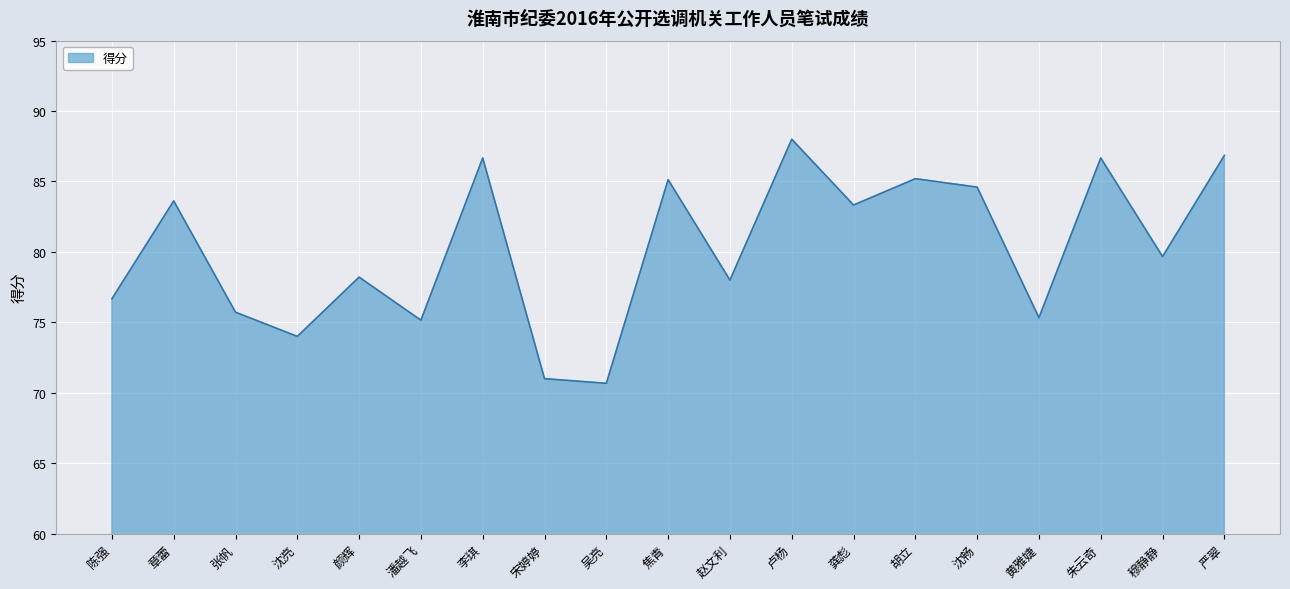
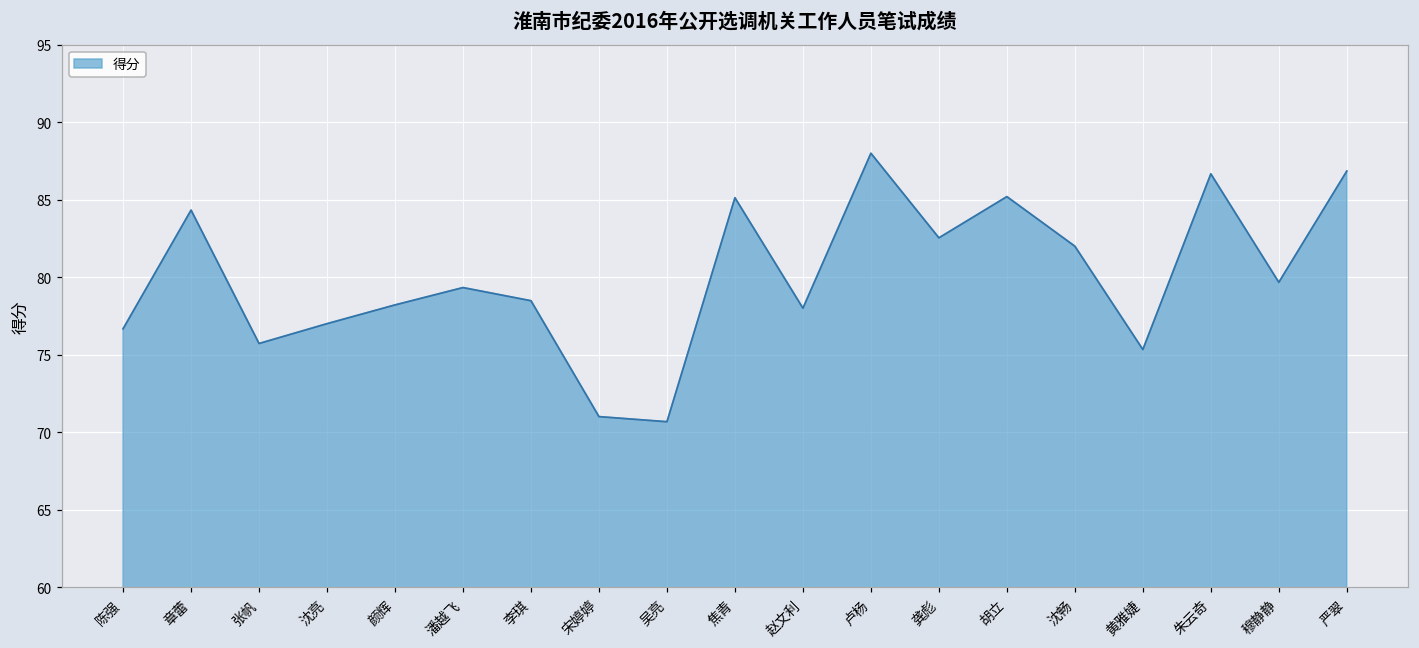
章蕾: 83.6 -> 84.3
沈亮: 74 -> 77
潘越飞: 75.2 -> 79.3
李琪: 86.7 -> 78.5
龚彪: 83.3 -> 82.5
沈畅: 84.6 -> 82.0
